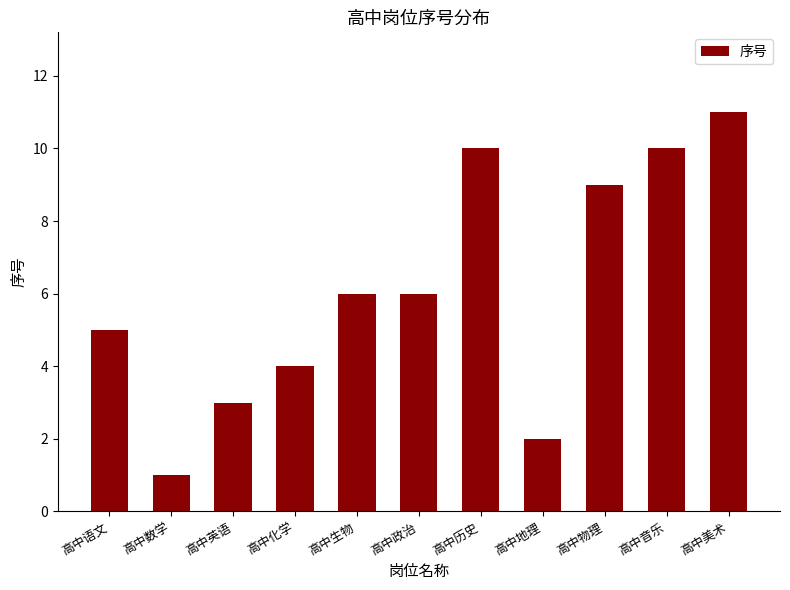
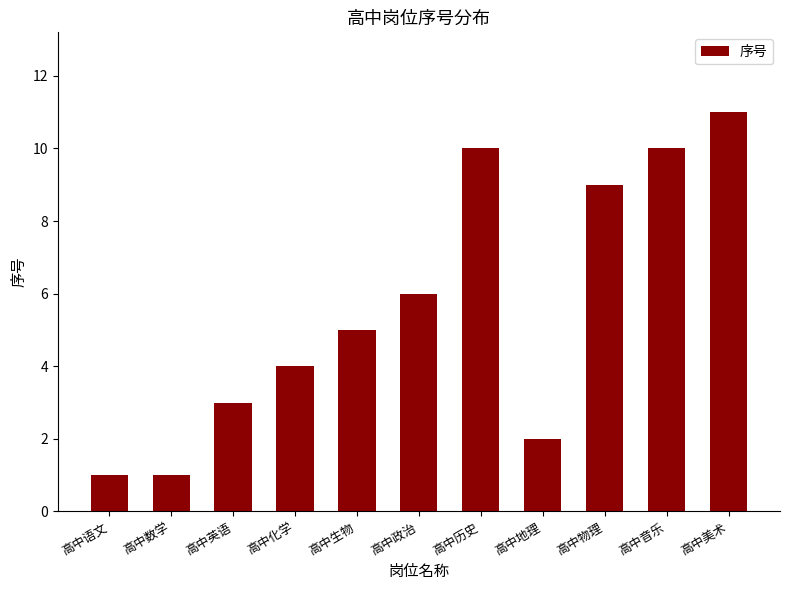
高中语文: 5 -> 1
高中生物: 6 -> 5
